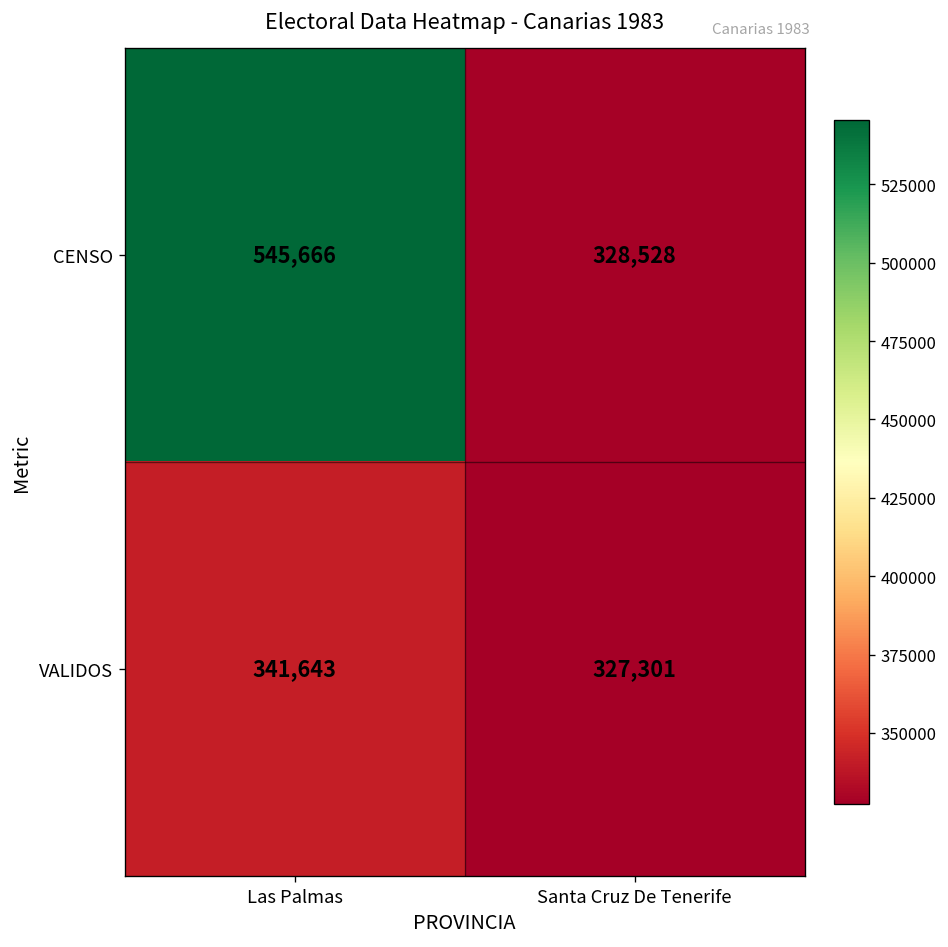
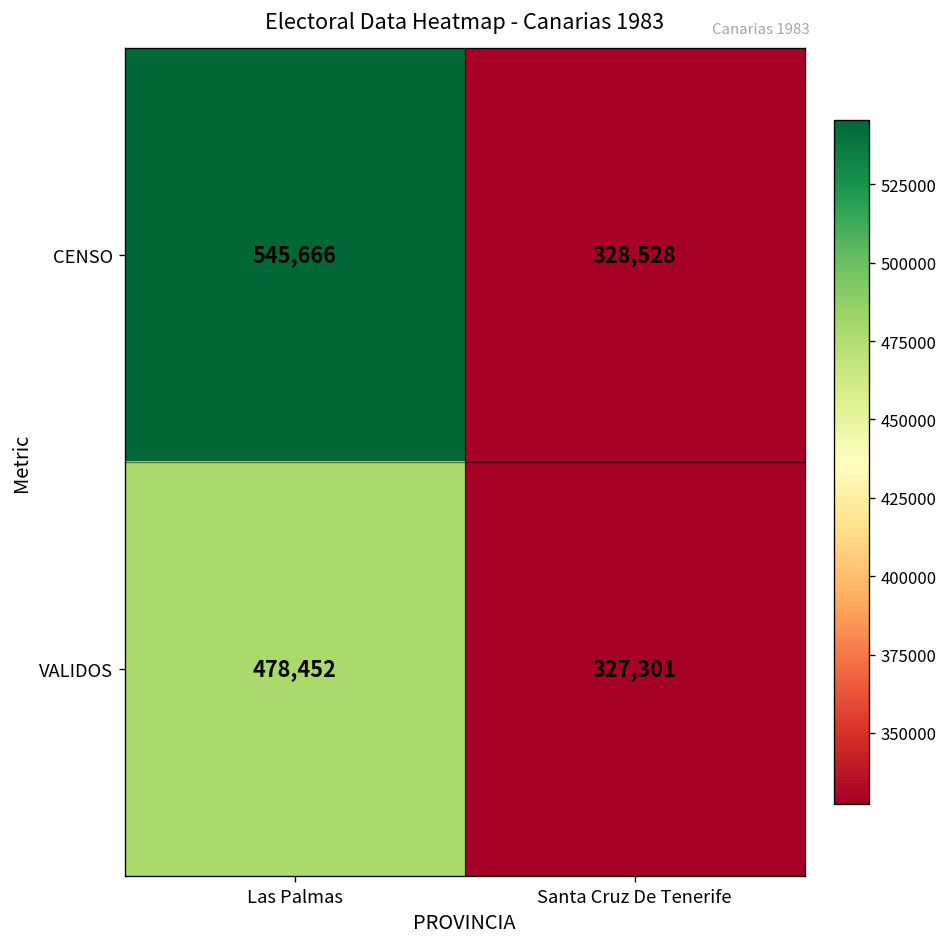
VALIDOS, Las Palmas: 341,643 -> 478,452
